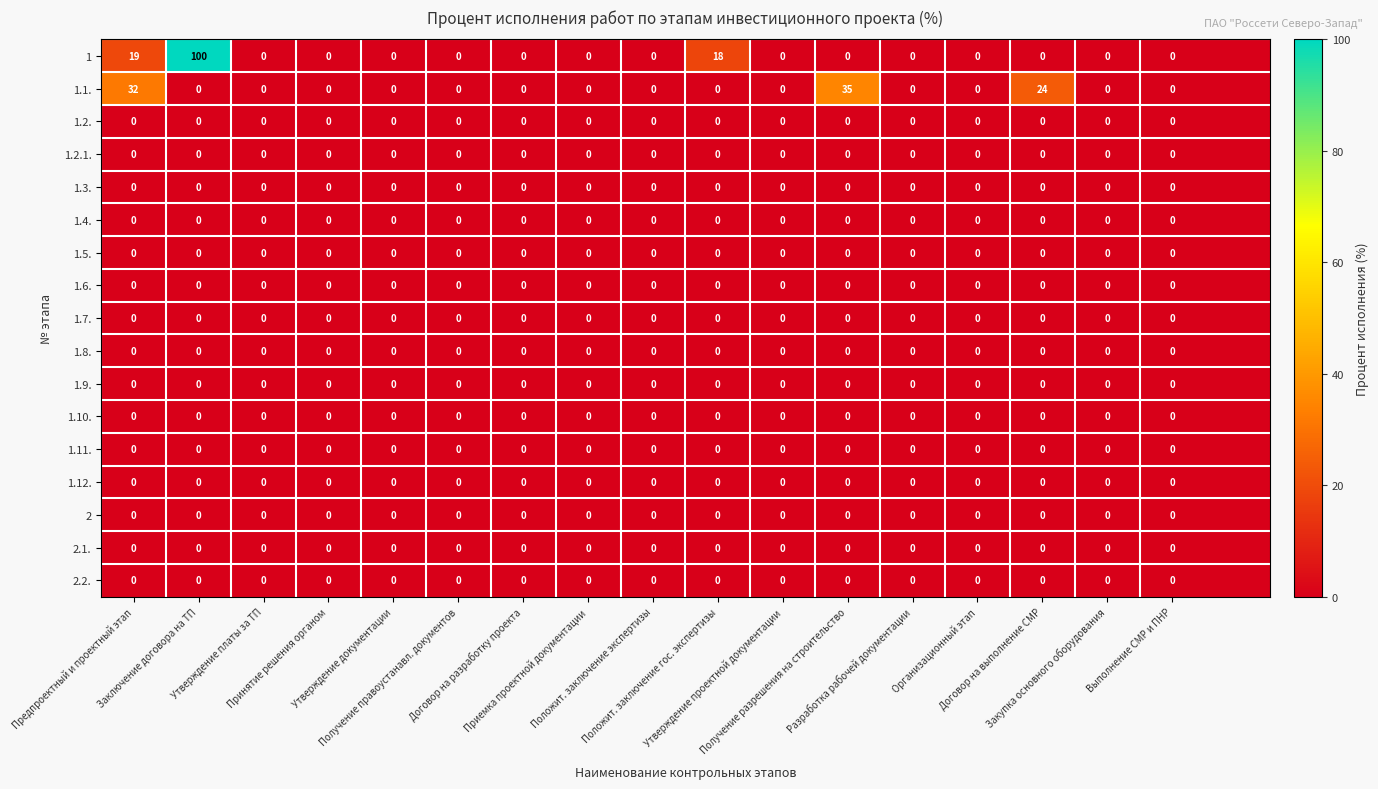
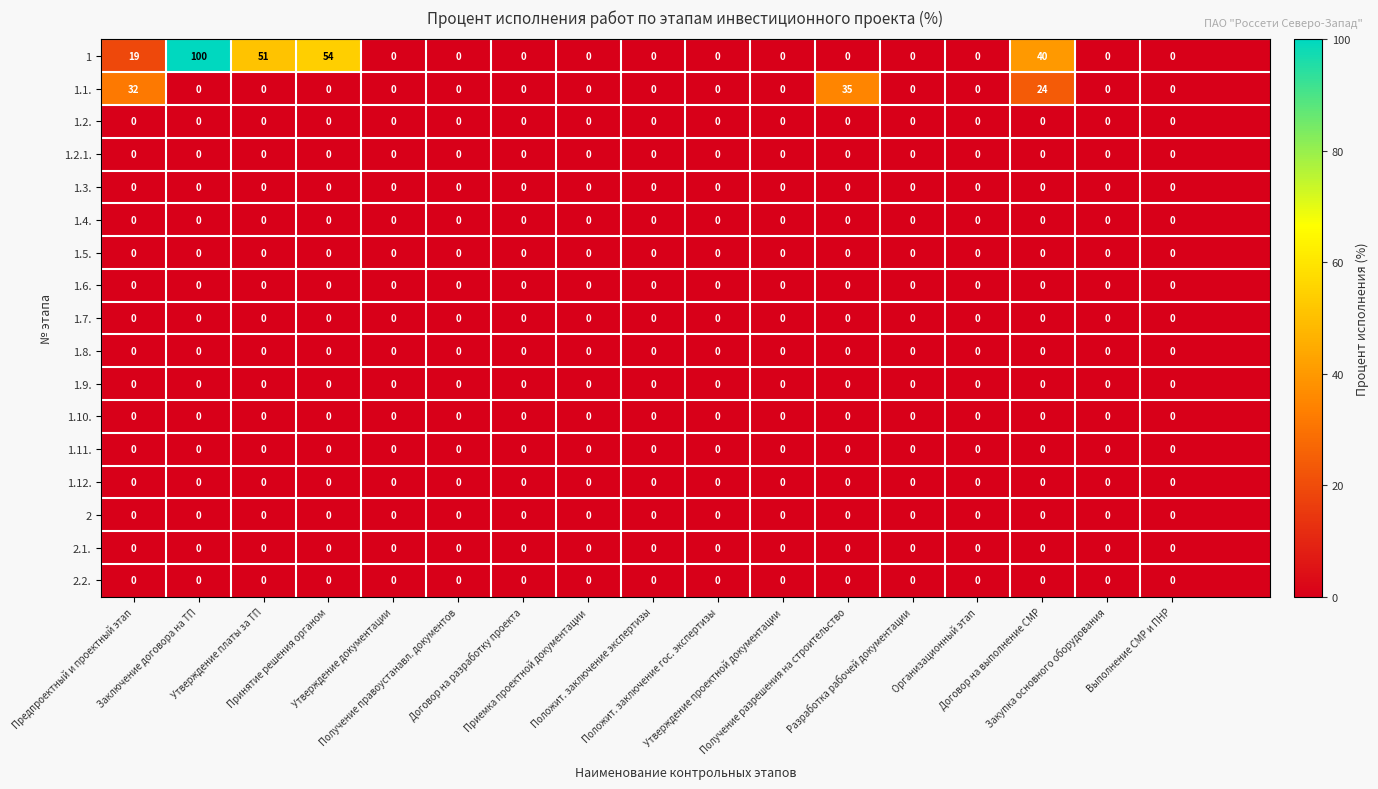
1, Утверждение платы за ТП: 0 -> 51
1, Принятие решения органом: 0 -> 54
1, Положит. заключение гос. экспертизы: 18 -> 0
1, Договор на выполнение СМР: 0 -> 40
